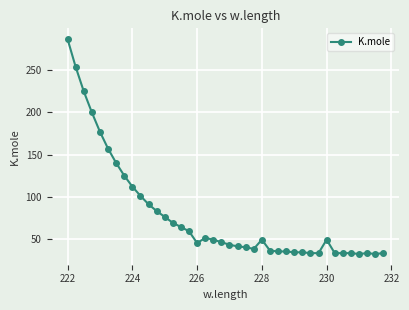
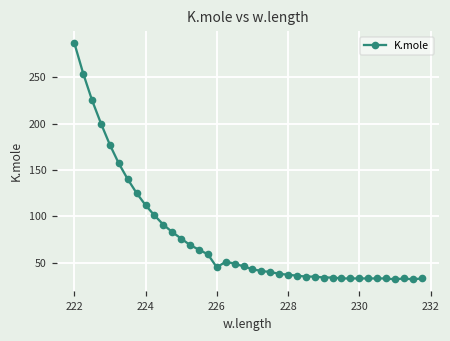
228: 50 -> 40
230: 50 -> 30
